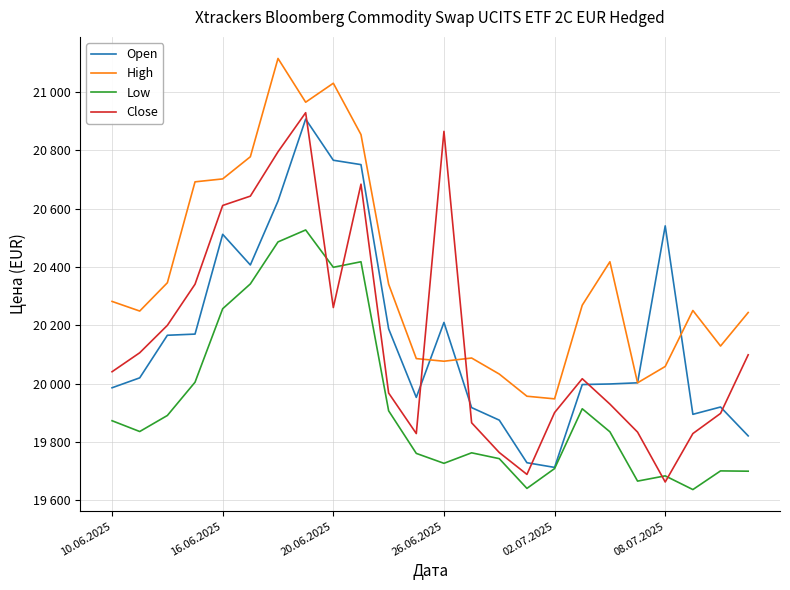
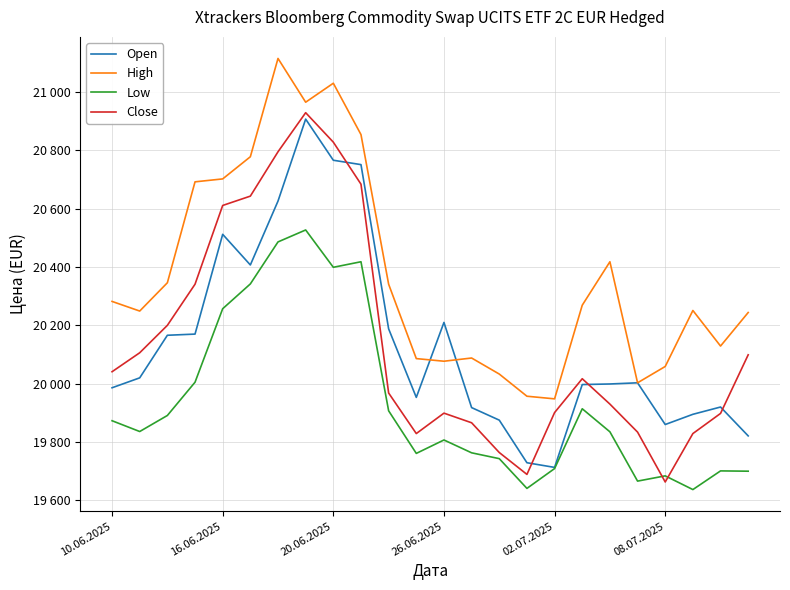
Close, 20.06.2025: 20260 -> 20830
Low, 26.06.2025: 19730 -> 19810
Close, 26.06.2025: 20870 -> 19900
Open, 08.07.2025: 20540 -> 19860
